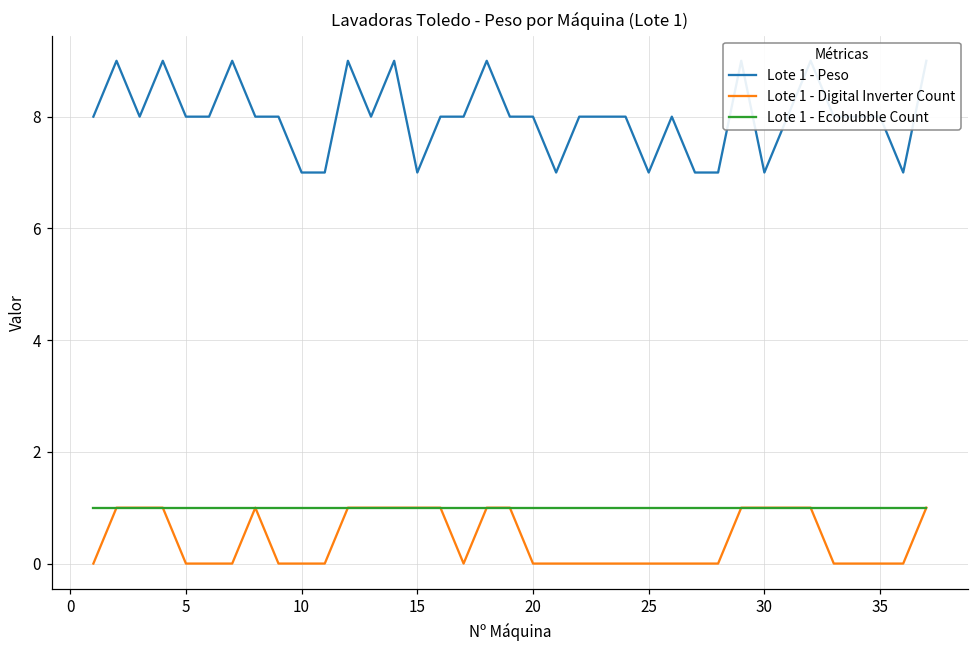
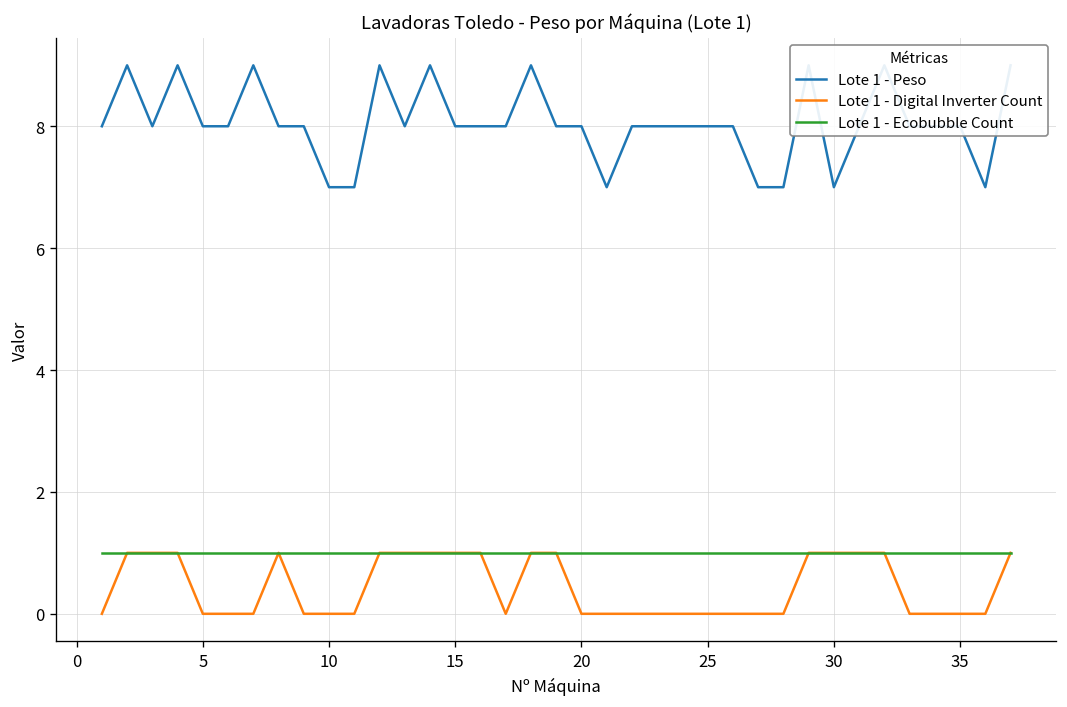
Lote 1 - Peso, 15: 7 -> 8
Lote 1 - Peso, 25: 7 -> 8
